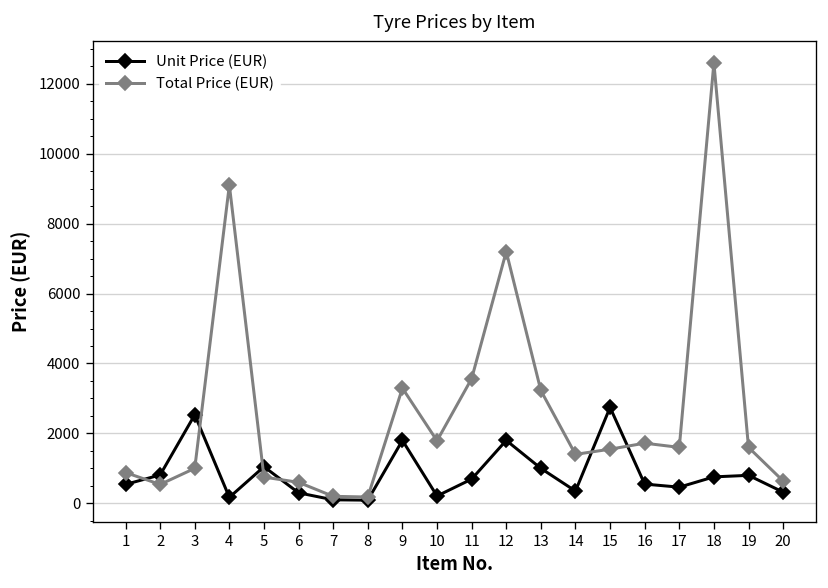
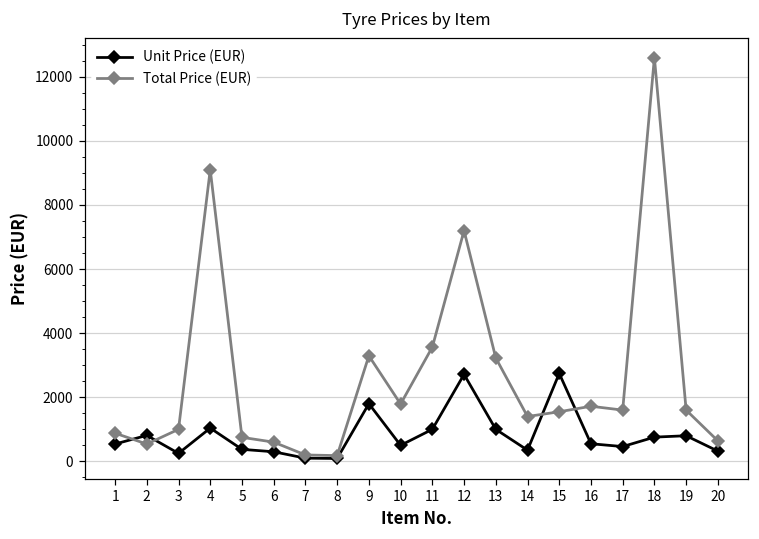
Unit Price (EUR), 3: 2500 -> 300
Unit Price (EUR), 4: 200 -> 1000
Unit Price (EUR), 5: 1000 -> 400
Unit Price (EUR), 10: 200 -> 500
Unit Price (EUR), 11: 700 -> 1000
Unit Price (EUR), 12: 1800 -> 2700
